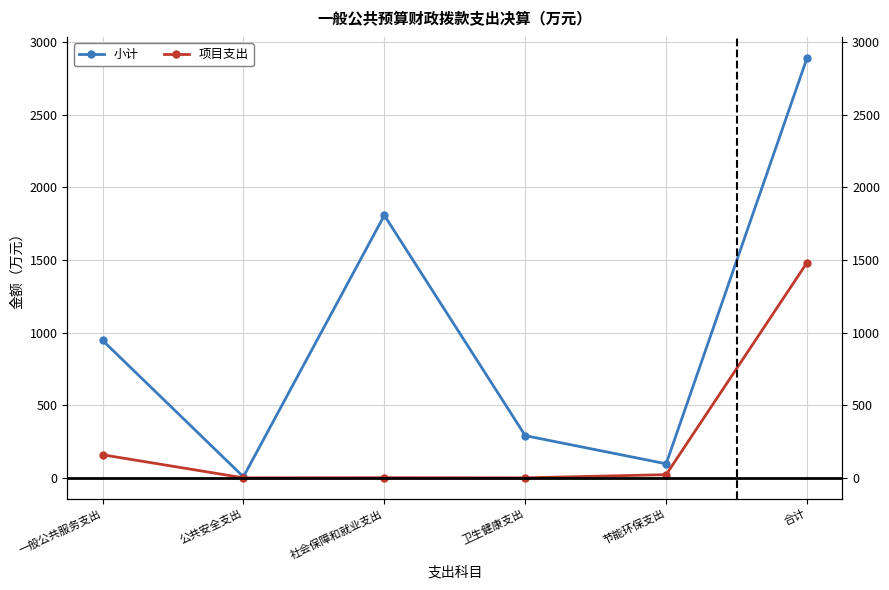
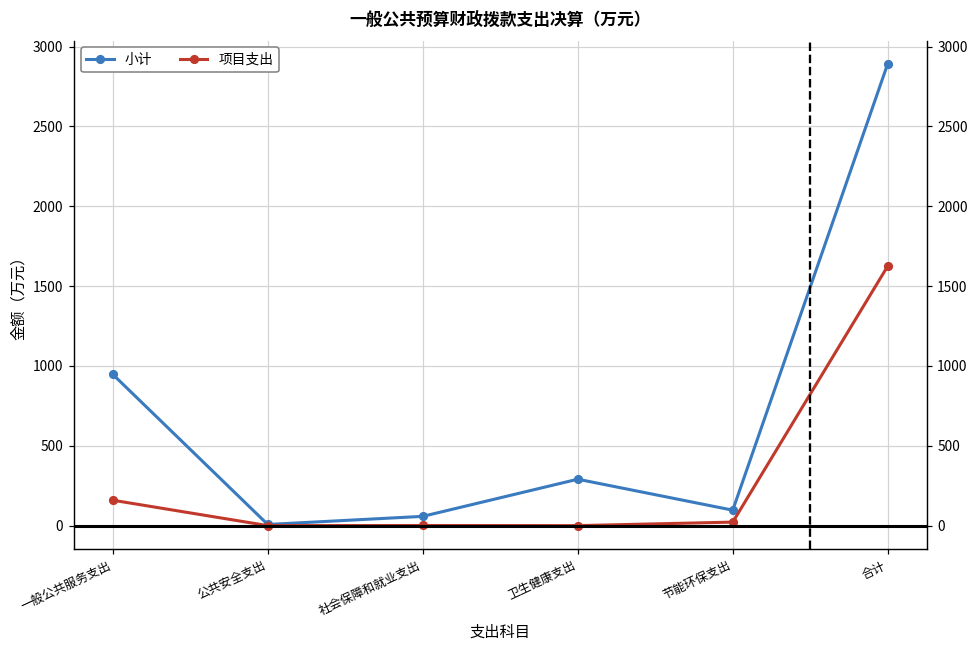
小计, 社会保障和就业支出: 1810 -> 60
项目支出, 合计: 1480 -> 1630
